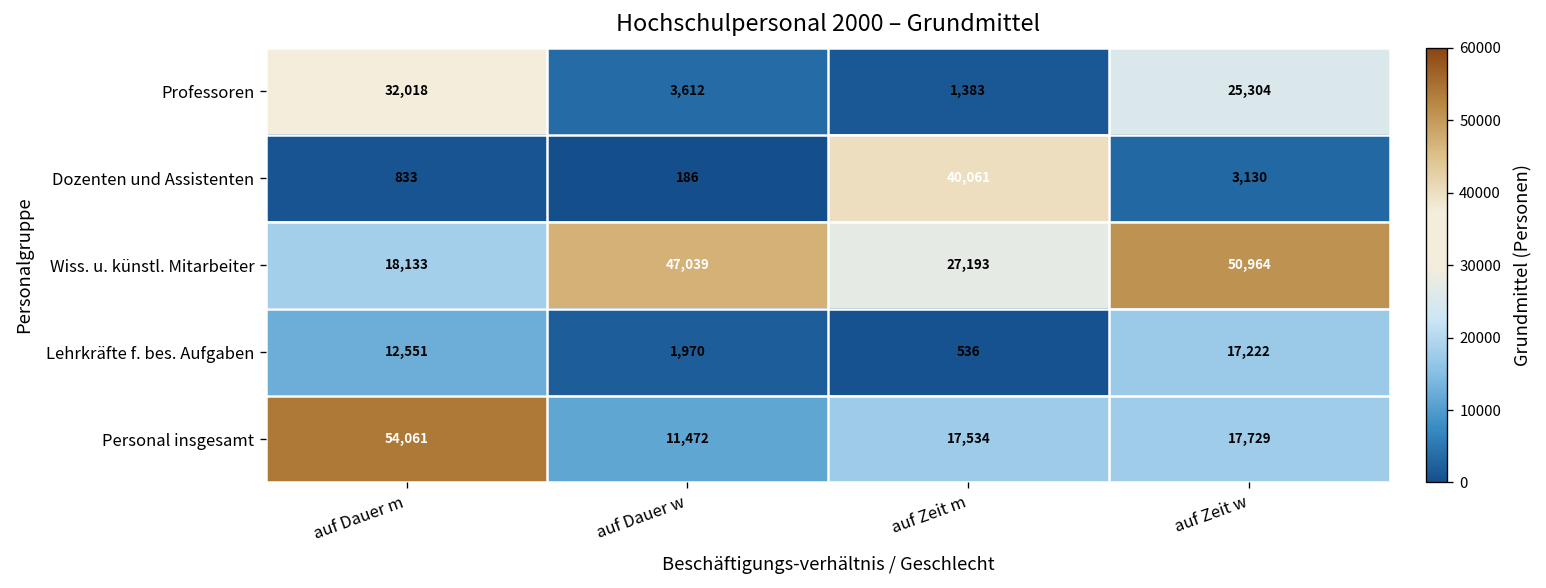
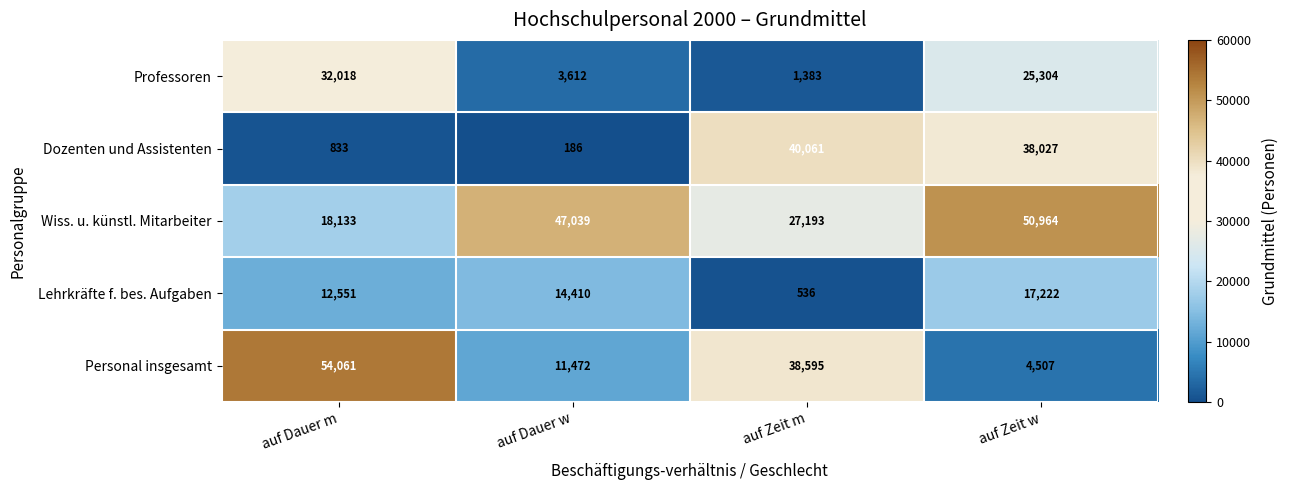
Dozenten und Assistenten, auf Zeit w: 3,130 -> 38,027
Lehrkräfte f. bes. Aufgaben, auf Dauer w: 1,970 -> 14,410
Personal insgesamt, auf Zeit m: 17,534 -> 38,595
Personal insgesamt, auf Zeit w: 17,729 -> 4,507
